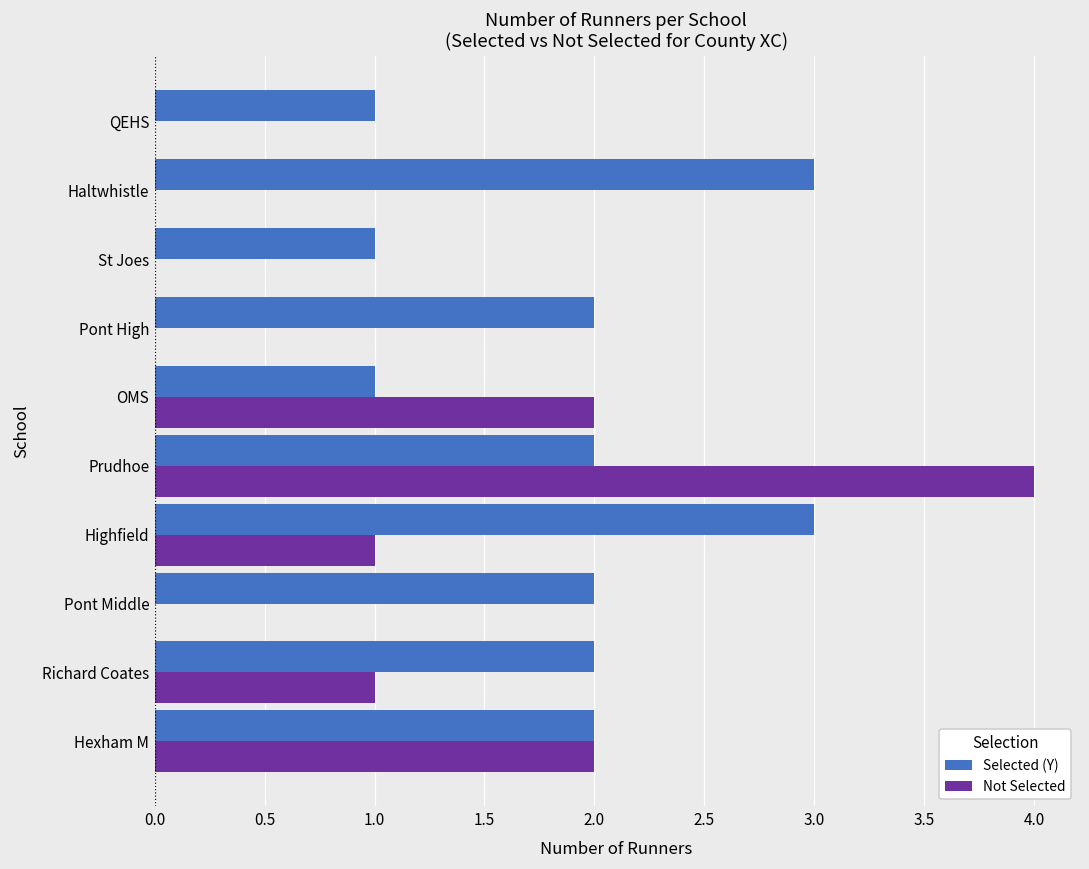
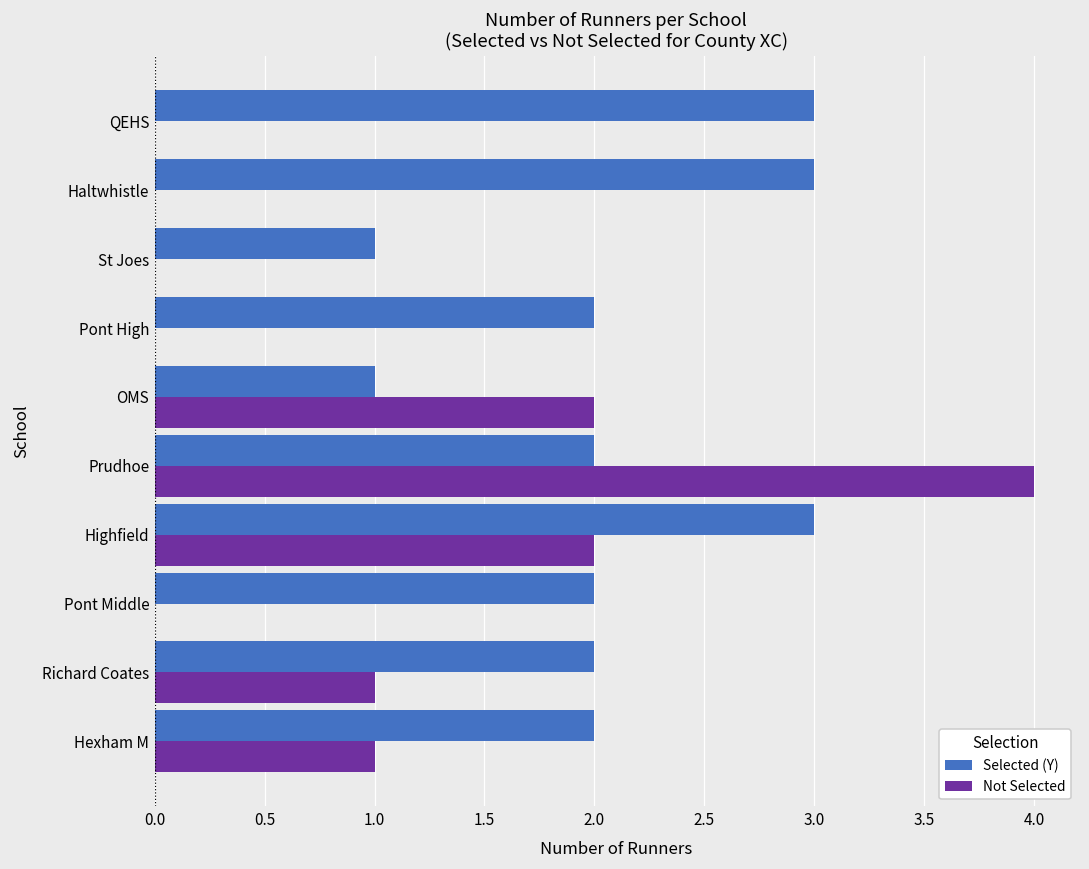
Selected (Y), QEHS: 1 -> 3
Not Selected, Highfield: 1 -> 2
Not Selected, Hexham M: 2 -> 1
